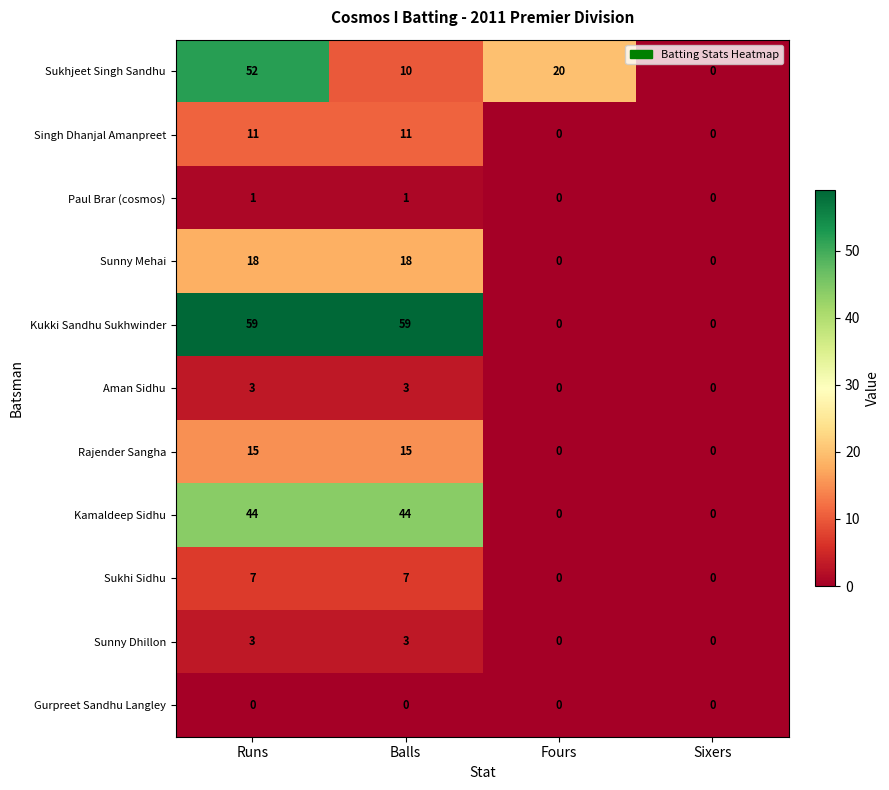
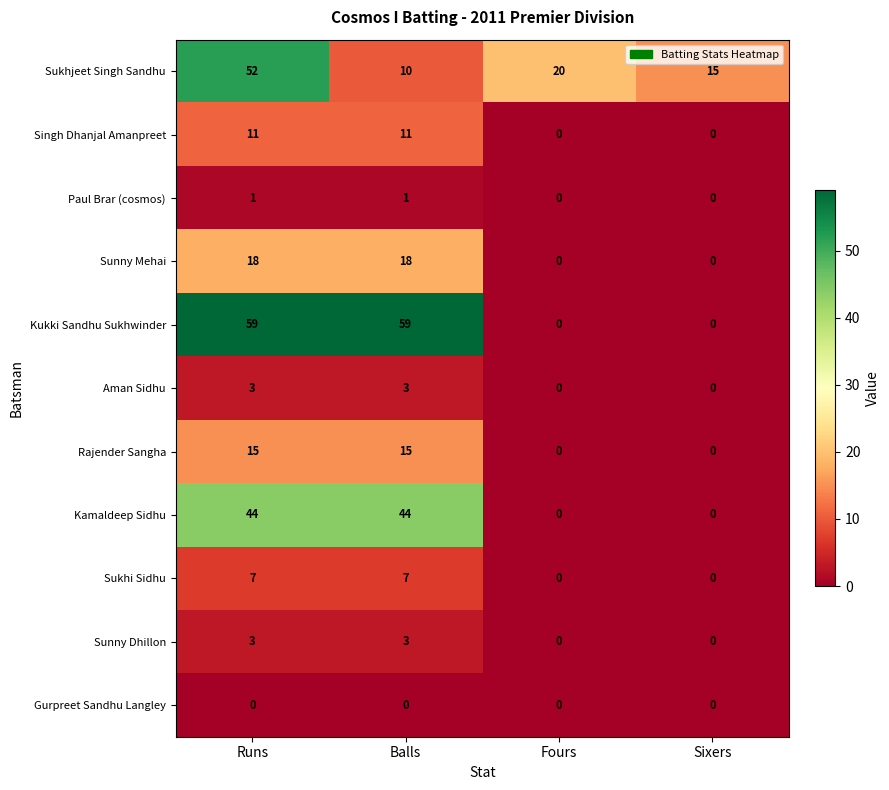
Sukhjeet Singh Sandhu, Sixers: 0 -> 15
